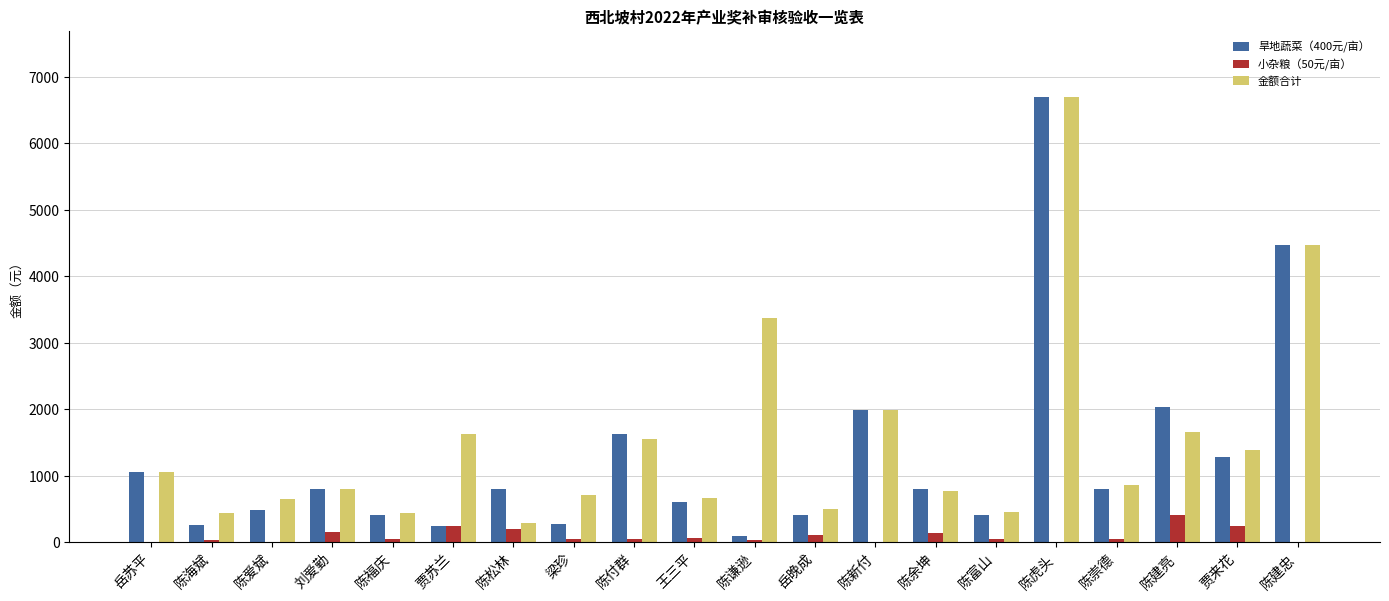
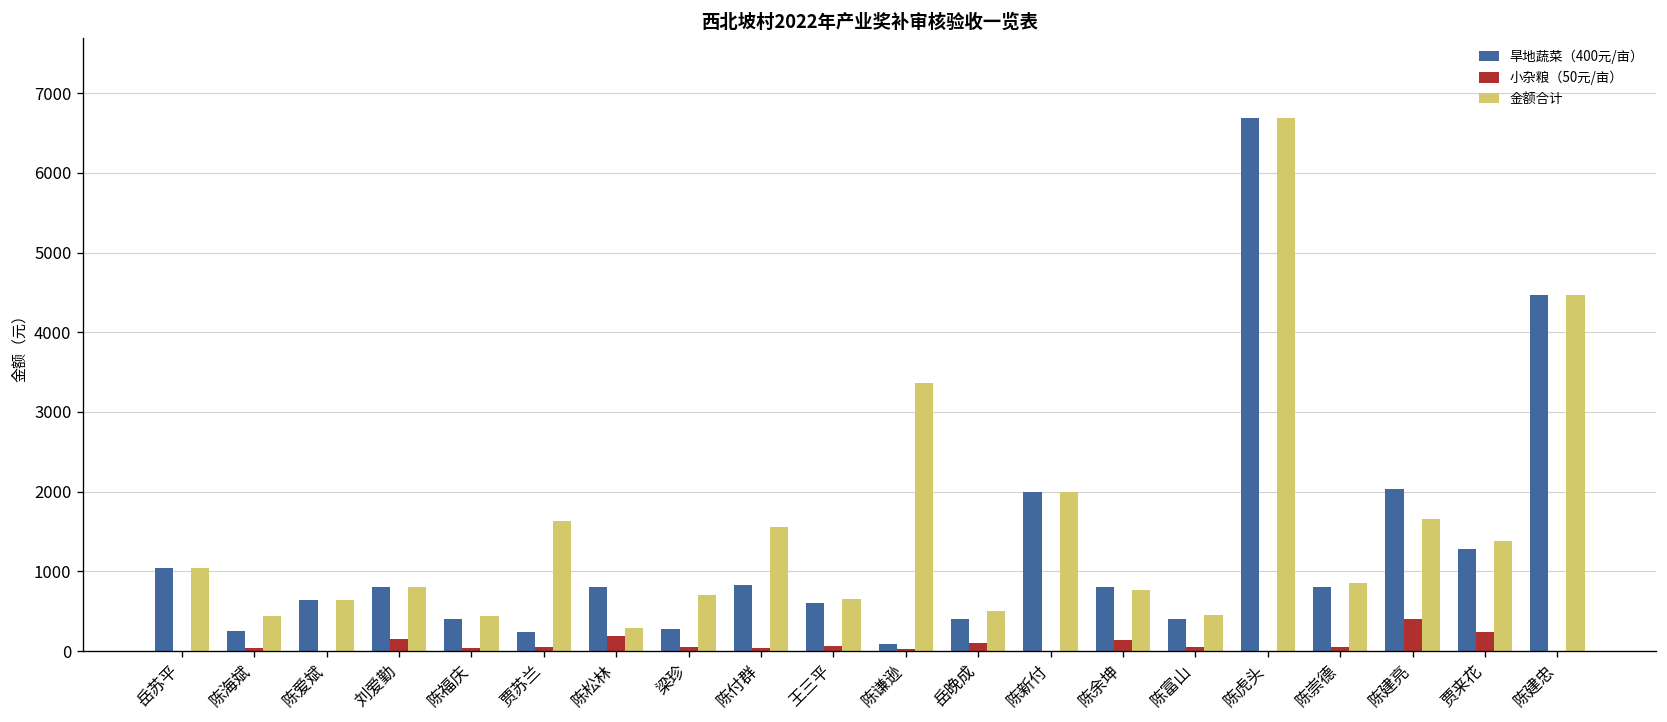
旱地蔬菜（400元/亩）, 陈爱斌: 500 -> 600
小杂粮（50元/亩）, 贾苏兰: 200 -> 100
旱地蔬菜（400元/亩）, 陈付群: 1600 -> 800
